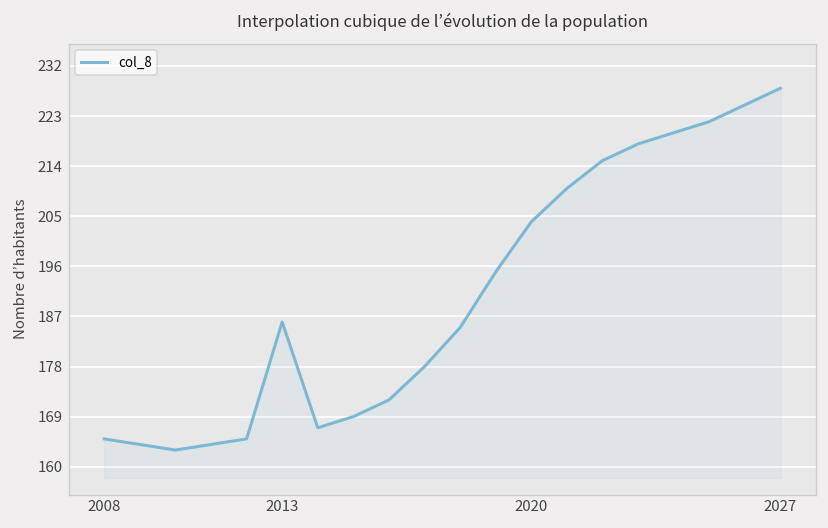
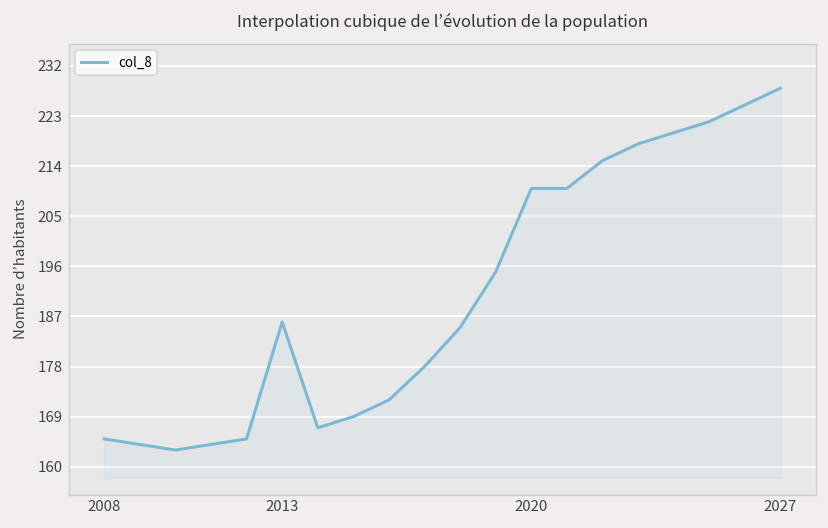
2020: 204 -> 210
